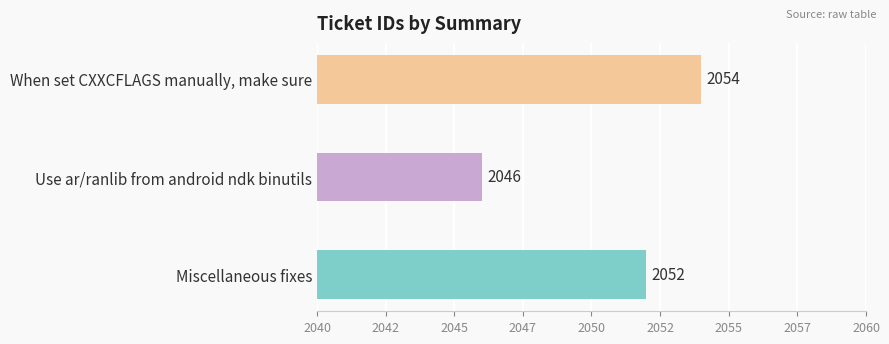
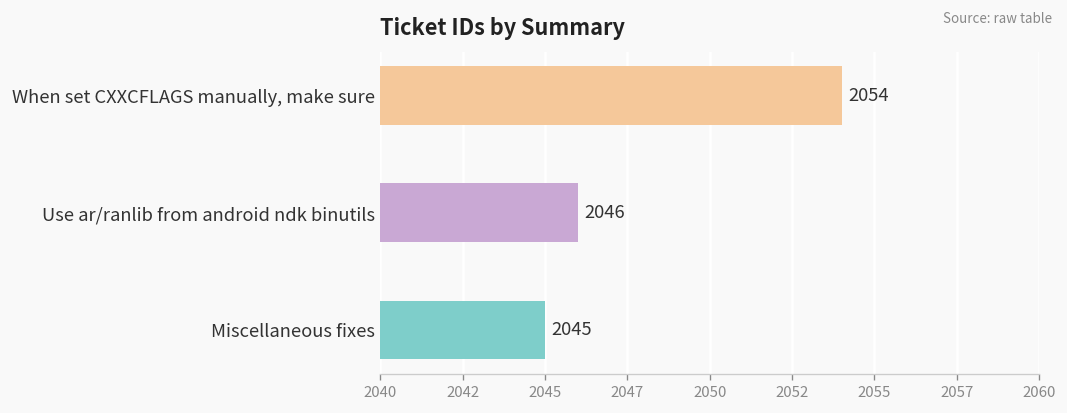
Miscellaneous fixes: 2052 -> 2045
